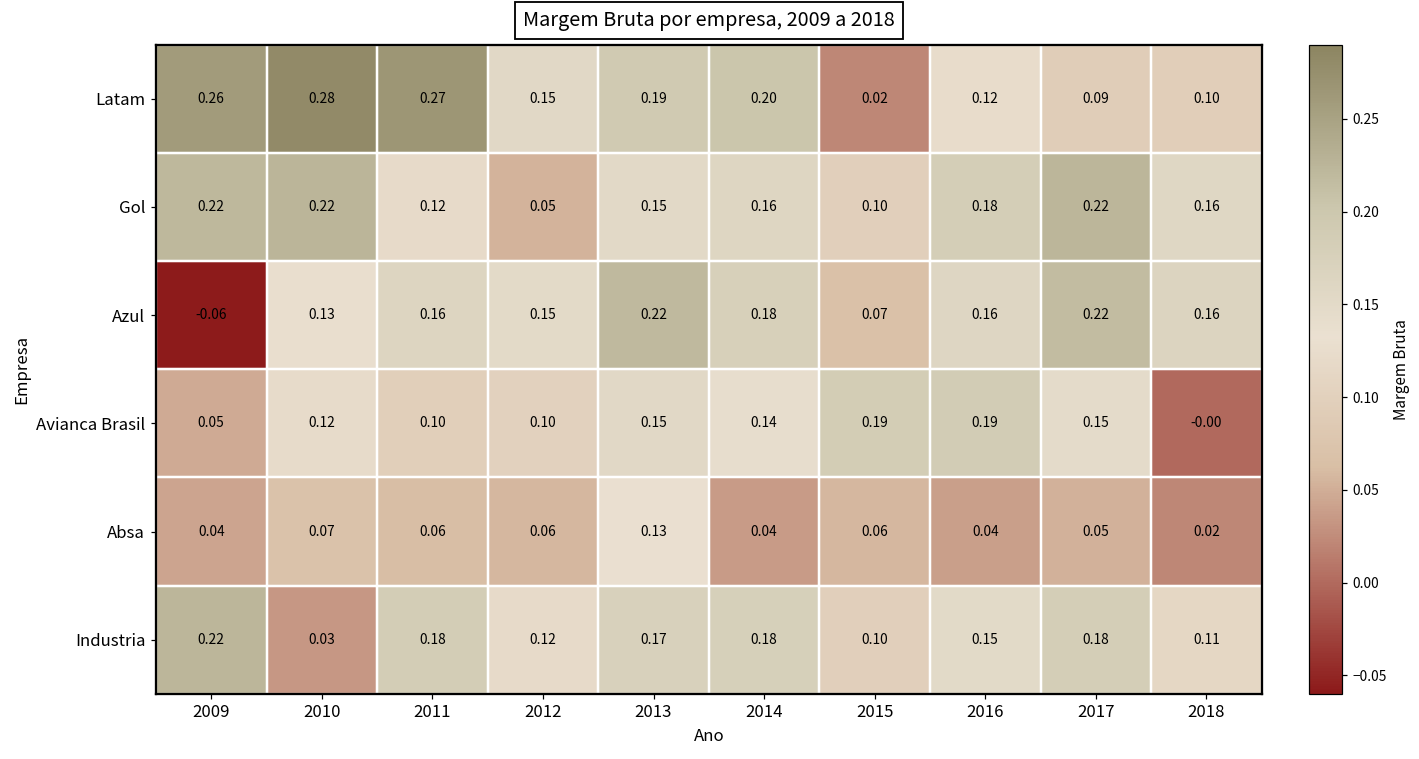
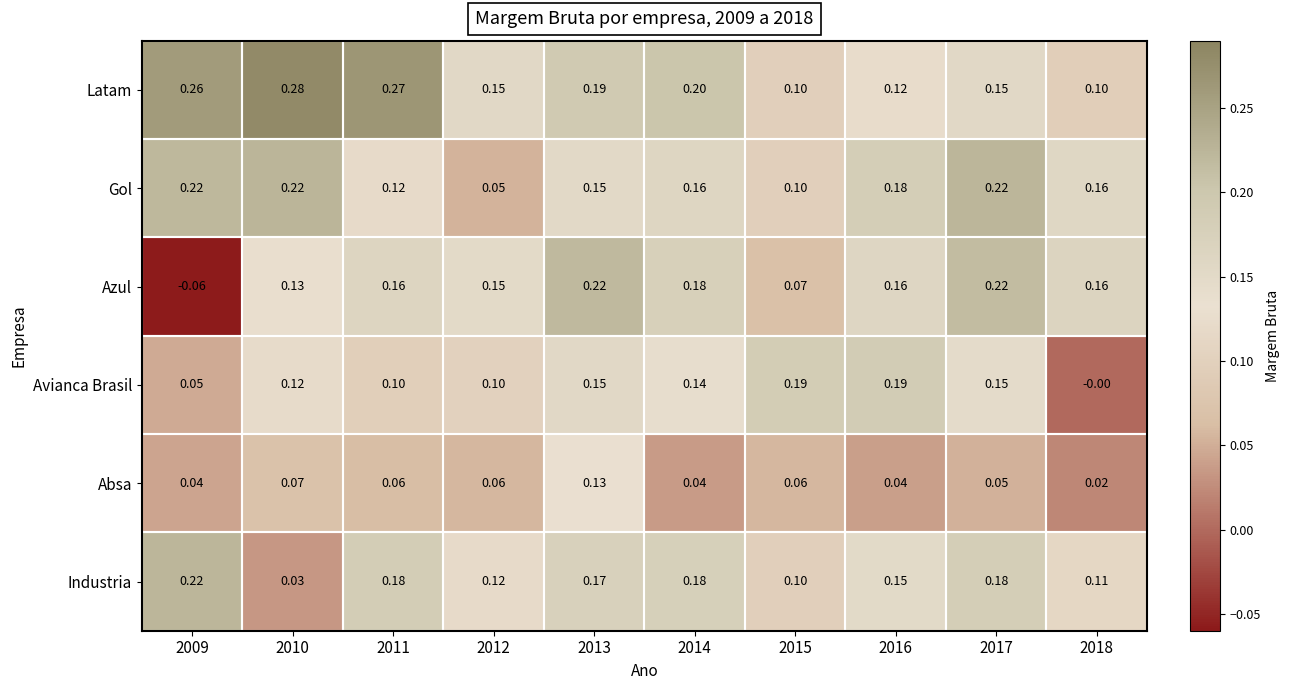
Latam, 2015: 0.02 -> 0.10
Latam, 2017: 0.09 -> 0.15
